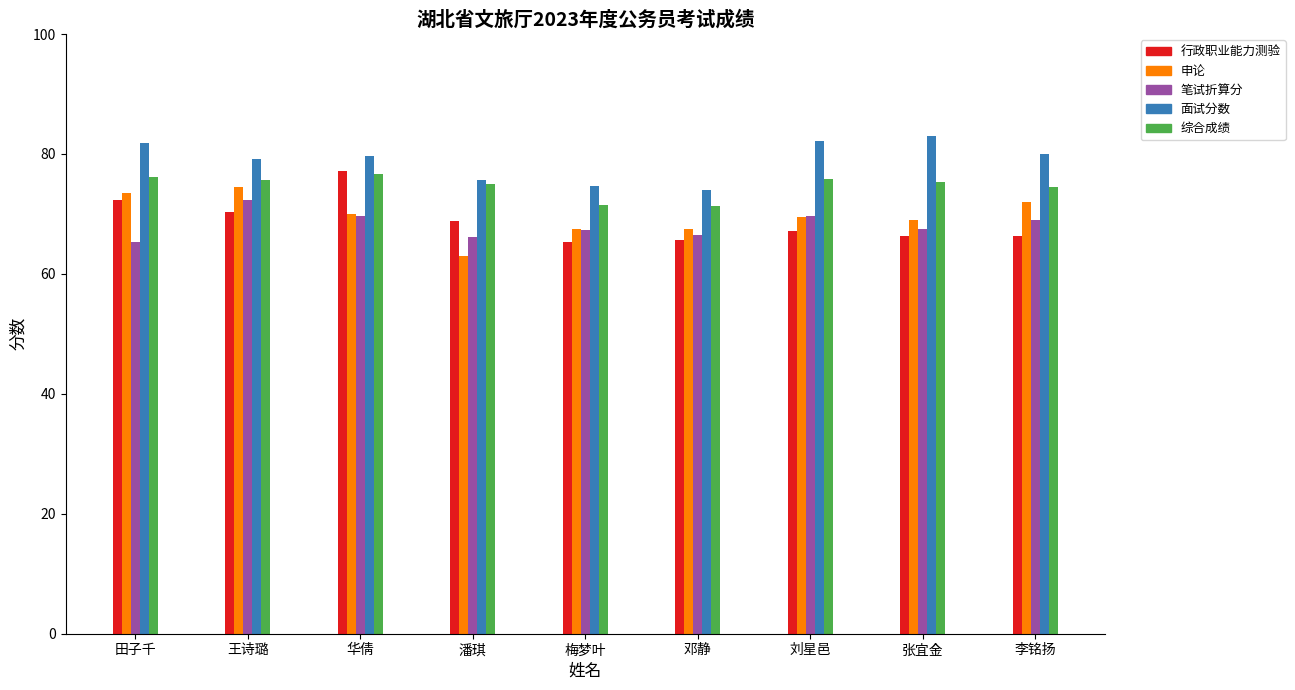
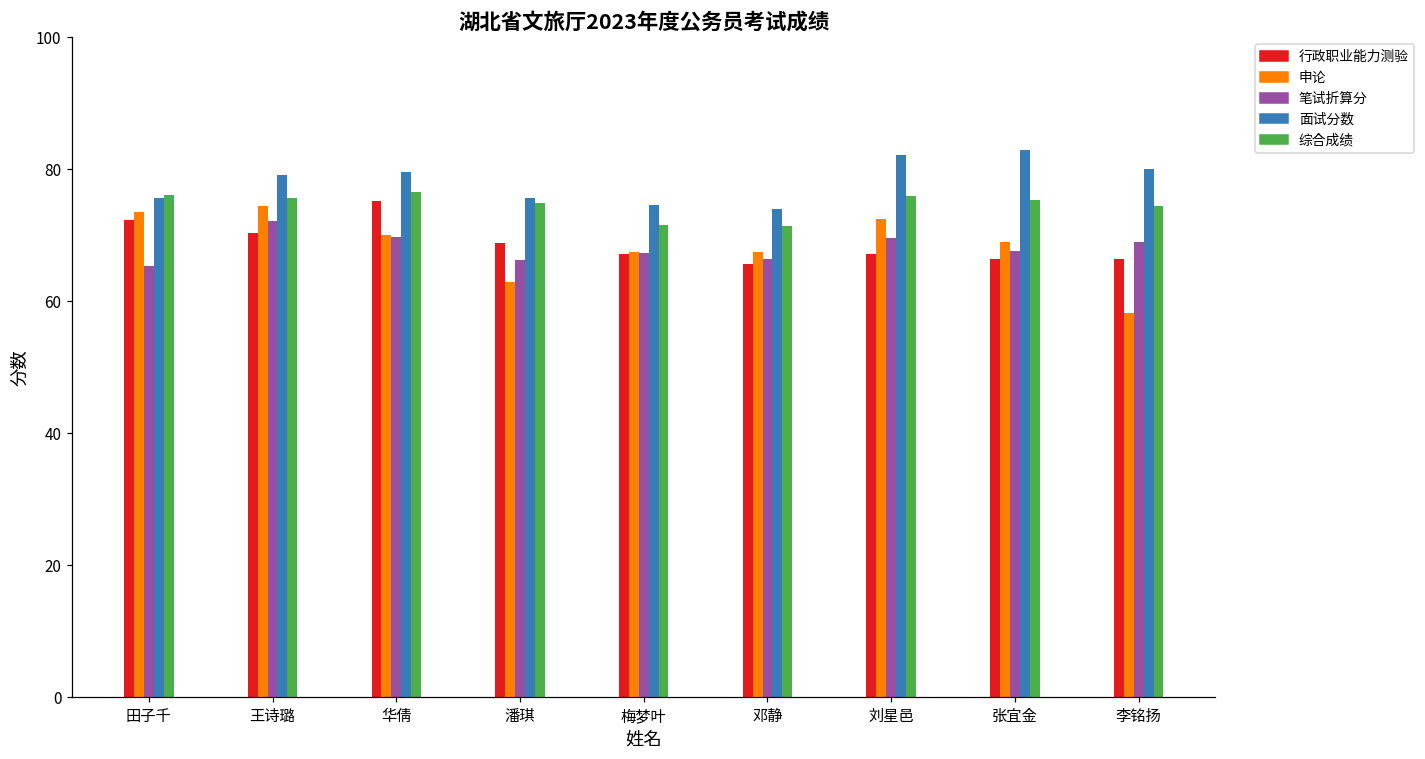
面试分数, 田子千: 82 -> 76
行政职业能力测验, 华倩: 77 -> 75
行政职业能力测验, 梅梦叶: 65 -> 67
申论, 刘星邑: 70 -> 73
申论, 李铭扬: 72 -> 58
